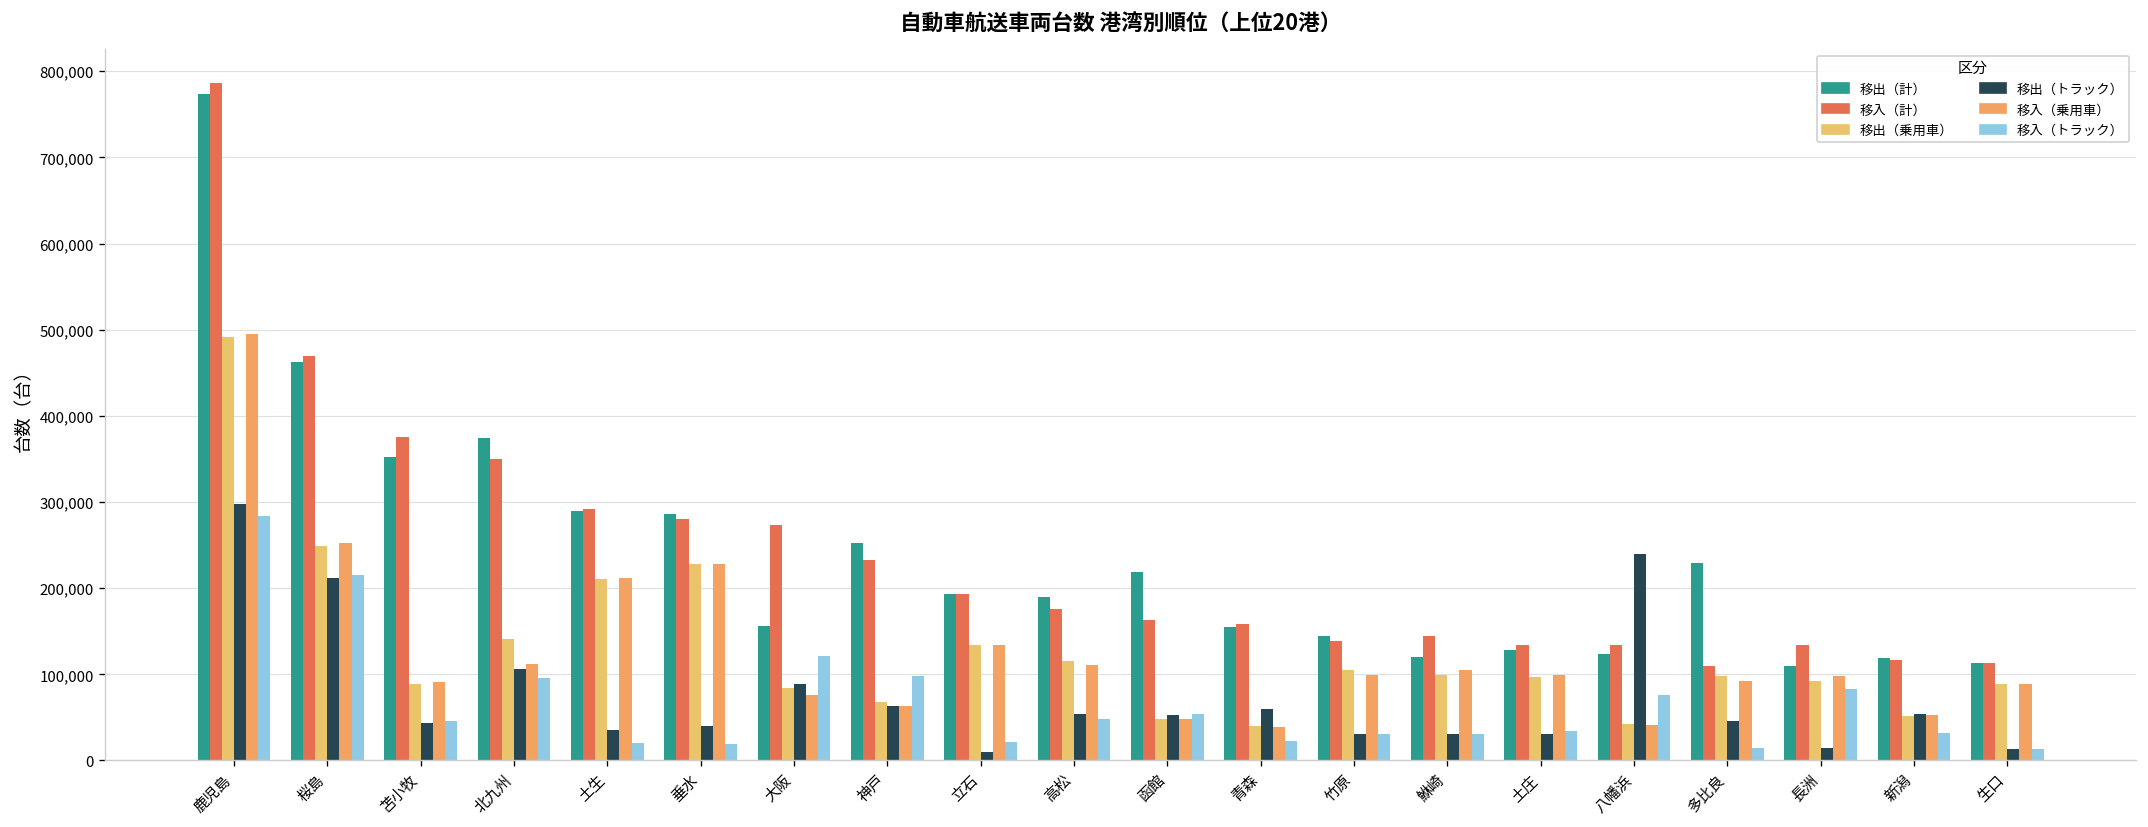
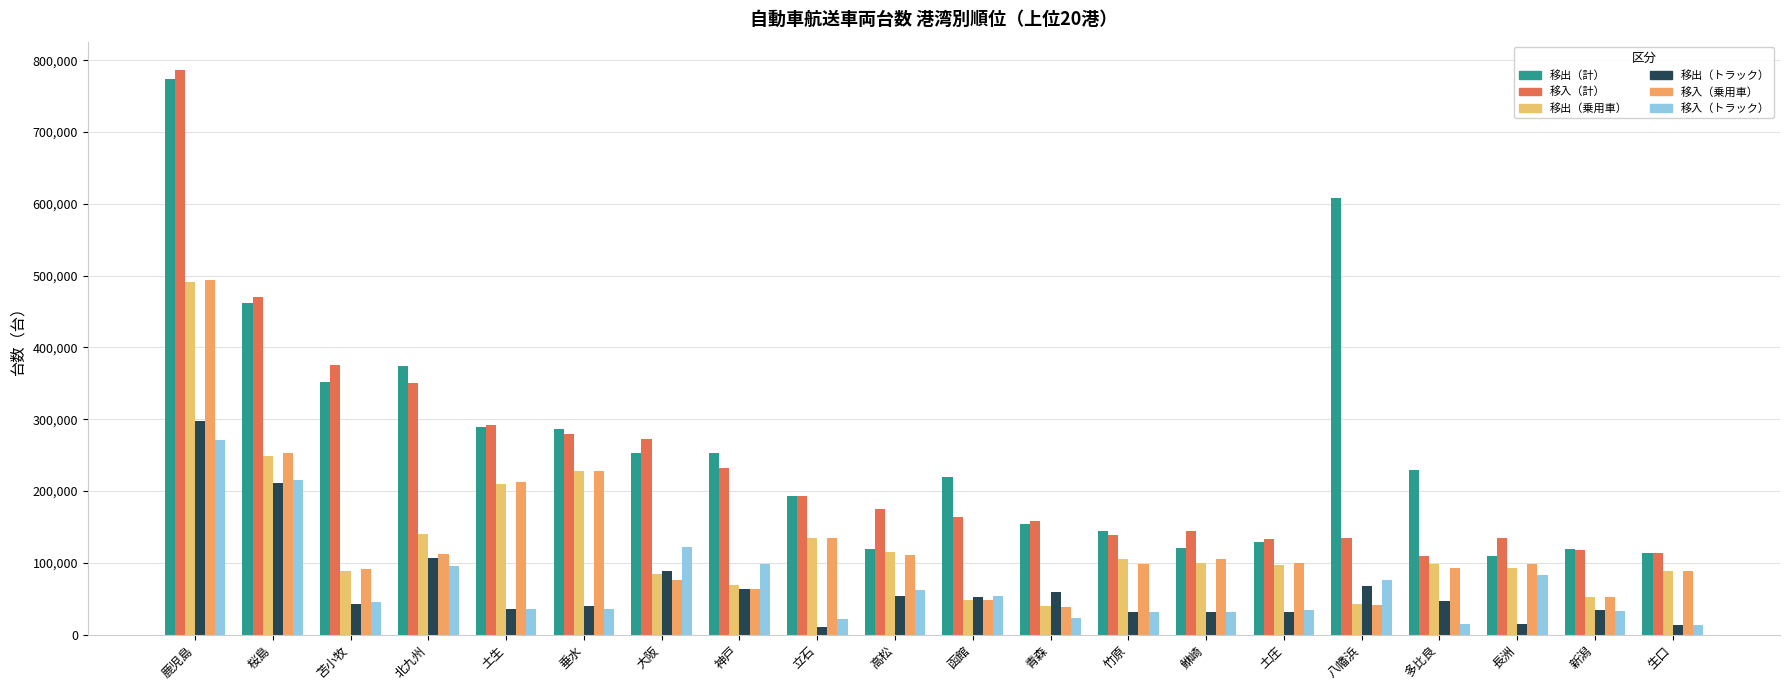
移入（トラック）, 鹿児島: 280,000 -> 270,000
移入（トラック）, 土生: 20,000 -> 40,000
移入（トラック）, 垂水: 20,000 -> 40,000
移出（計）, 大阪: 160,000 -> 250,000
移出（計）, 高松: 190,000 -> 120,000
移入（トラック）, 高松: 50,000 -> 60,000
移出（計）, 八幡浜: 120,000 -> 610,000
移出（トラック）, 八幡浜: 240,000 -> 70,000
移出（トラック）, 新潟: 50,000 -> 30,000
